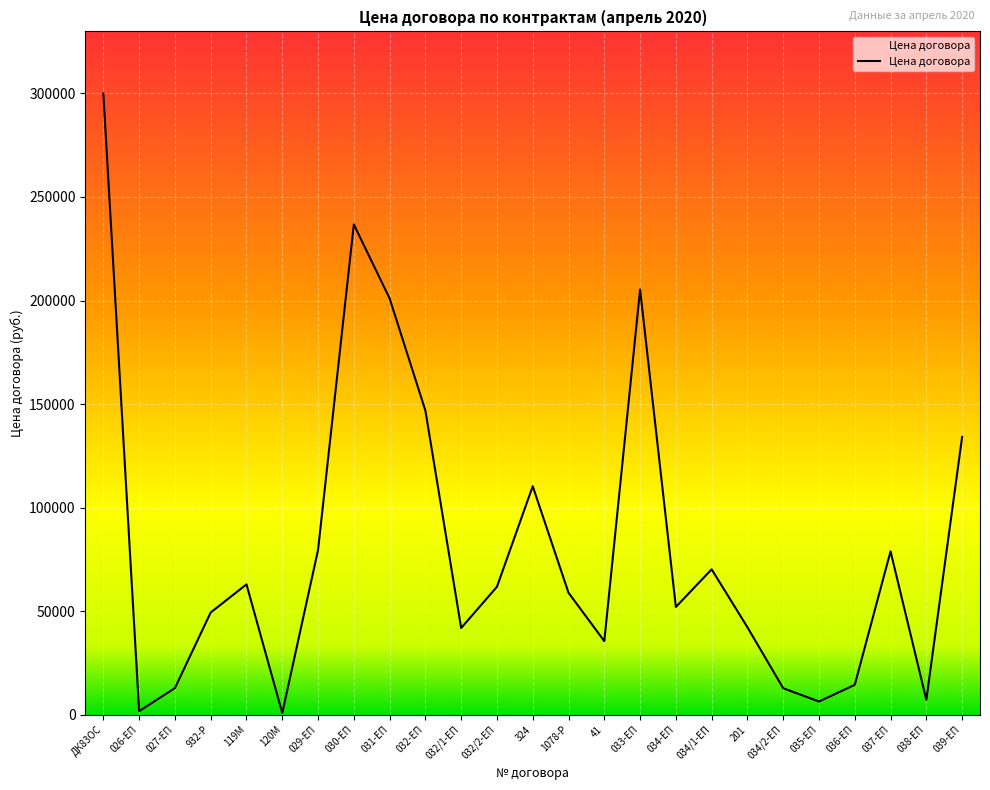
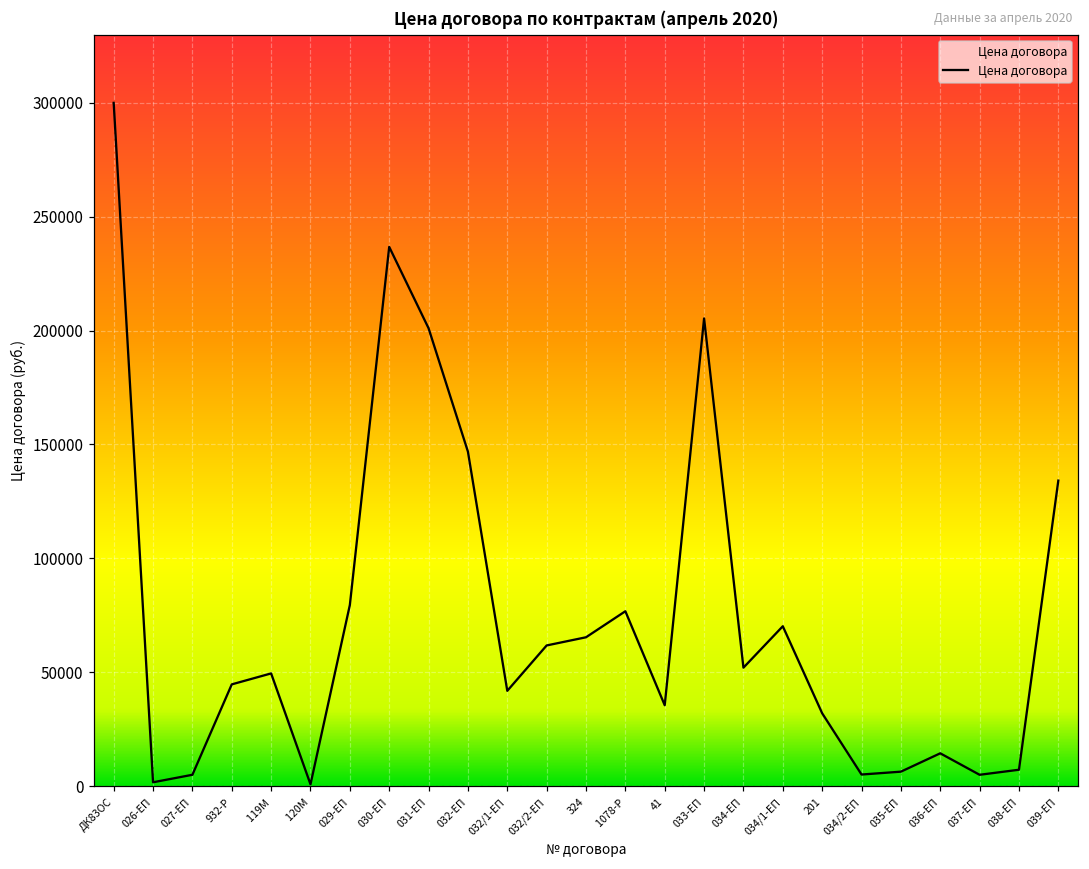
027-ЕП: 13000 -> 5000
932-Р: 49000 -> 45000
119М: 63000 -> 49000
324: 110000 -> 65000
1078-Р: 59000 -> 77000
201: 42000 -> 32000
034/2-ЕП: 13000 -> 5000
037-ЕП: 79000 -> 5000
